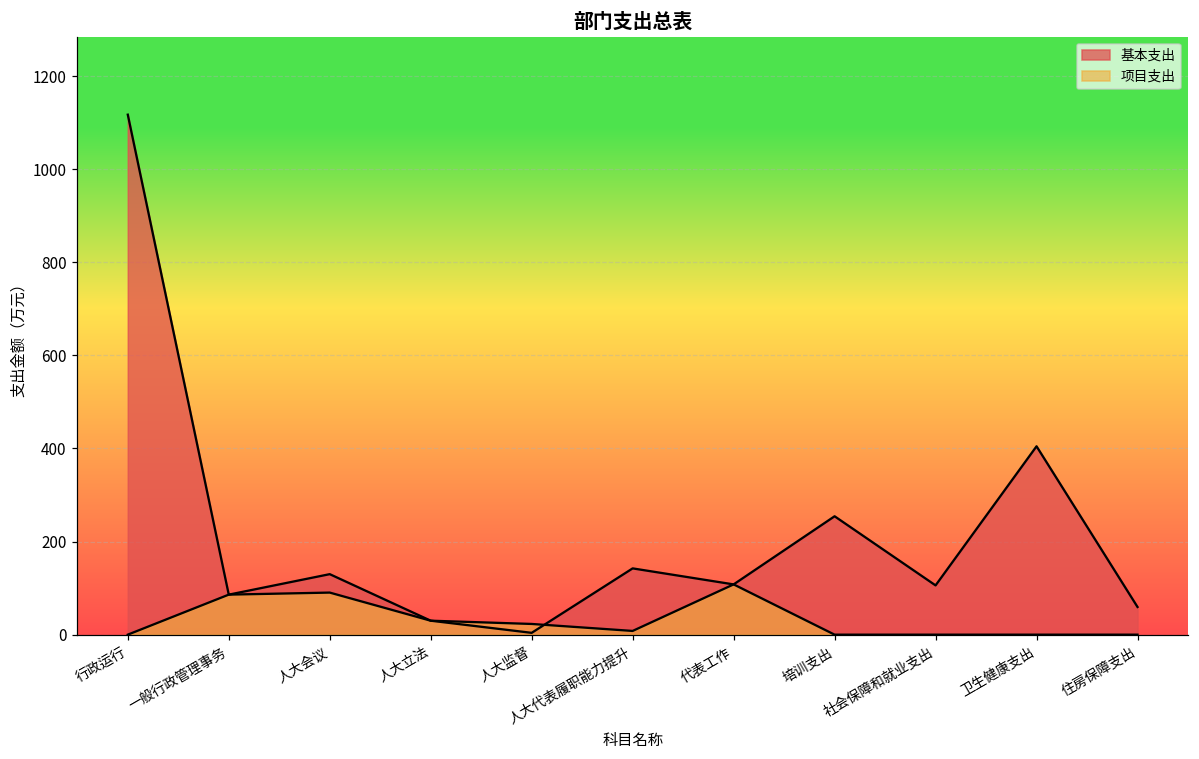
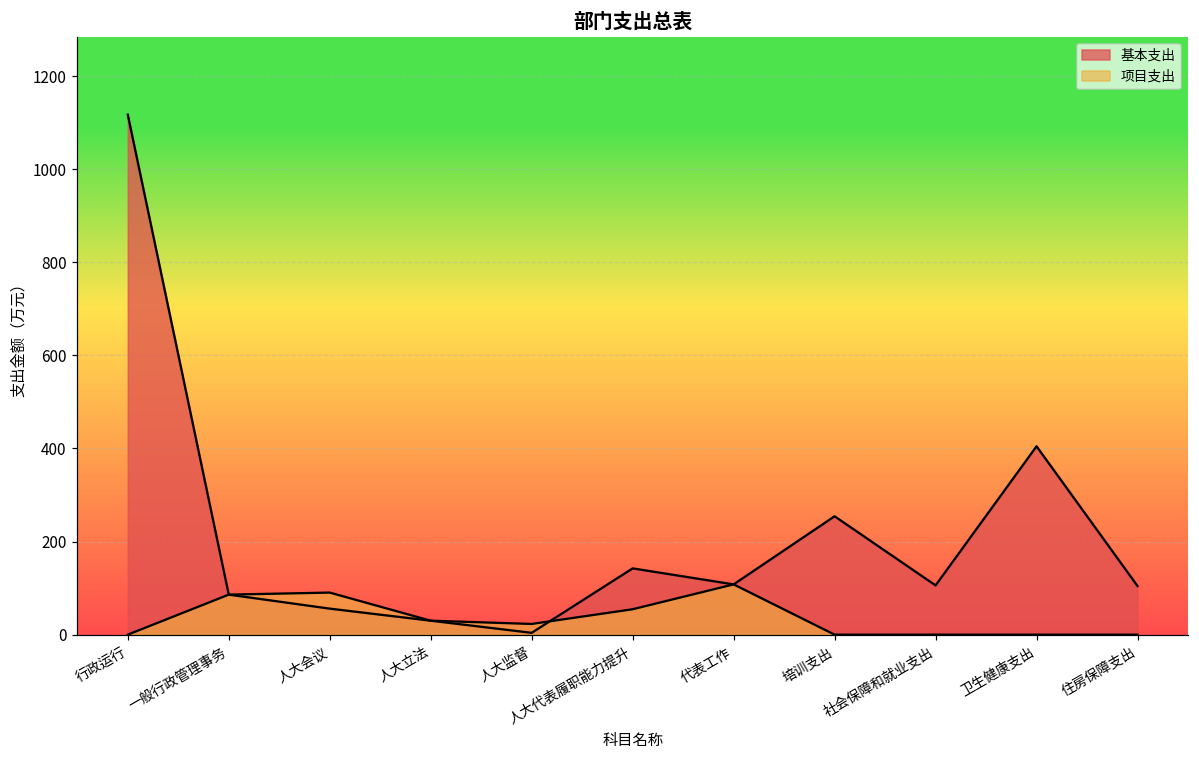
基本支出, 人大会议: 130 -> 60
项目支出, 人大代表履职能力提升: 10 -> 50
基本支出, 住房保障支出: 60 -> 100
